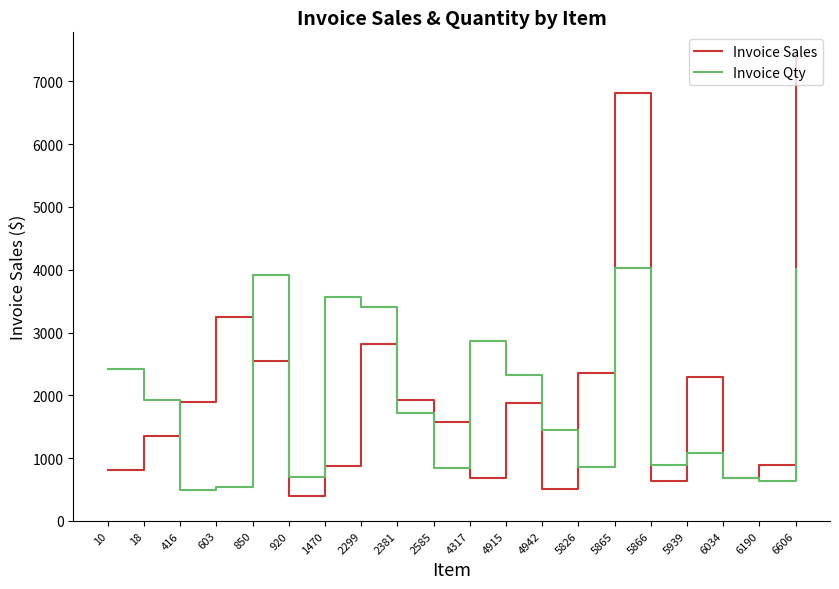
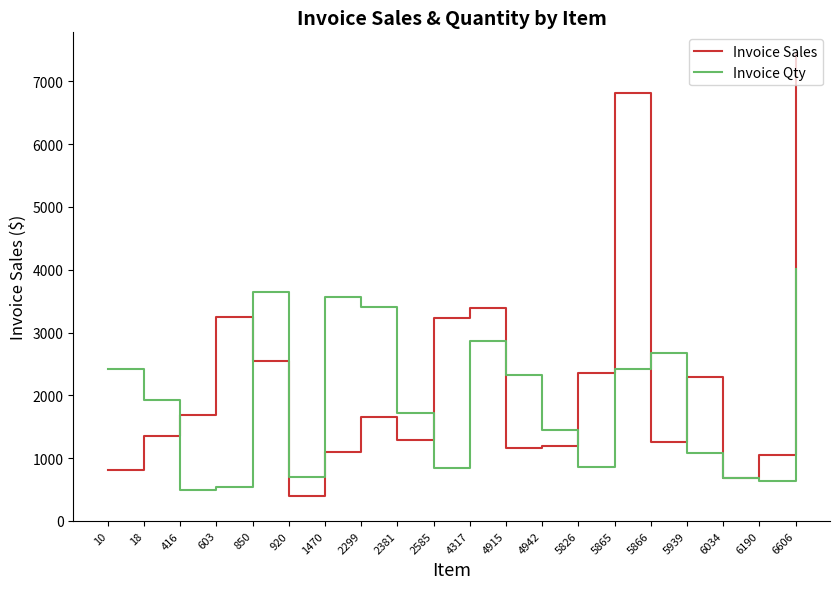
Invoice Sales, 416: 1900 -> 1700
Invoice Qty, 850: 3900 -> 3600
Invoice Sales, 1470: 900 -> 1100
Invoice Sales, 2299: 2800 -> 1700
Invoice Sales, 2381: 1900 -> 1300
Invoice Sales, 2585: 1600 -> 3200
Invoice Sales, 4317: 700 -> 3400
Invoice Sales, 4915: 1900 -> 1200
Invoice Sales, 4942: 500 -> 1200
Invoice Qty, 5865: 4000 -> 2400
Invoice Sales, 5866: 600 -> 1300
Invoice Qty, 5866: 900 -> 2700
Invoice Sales, 6190: 900 -> 1100
